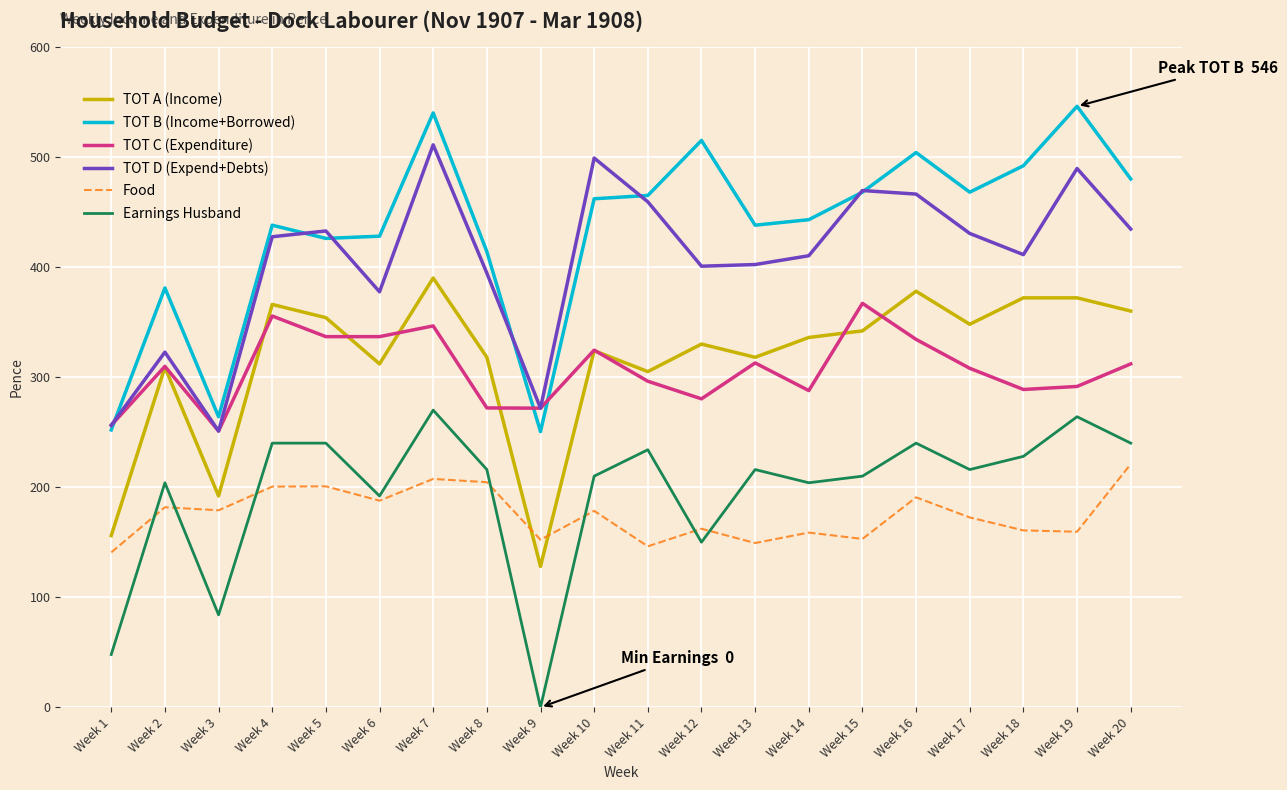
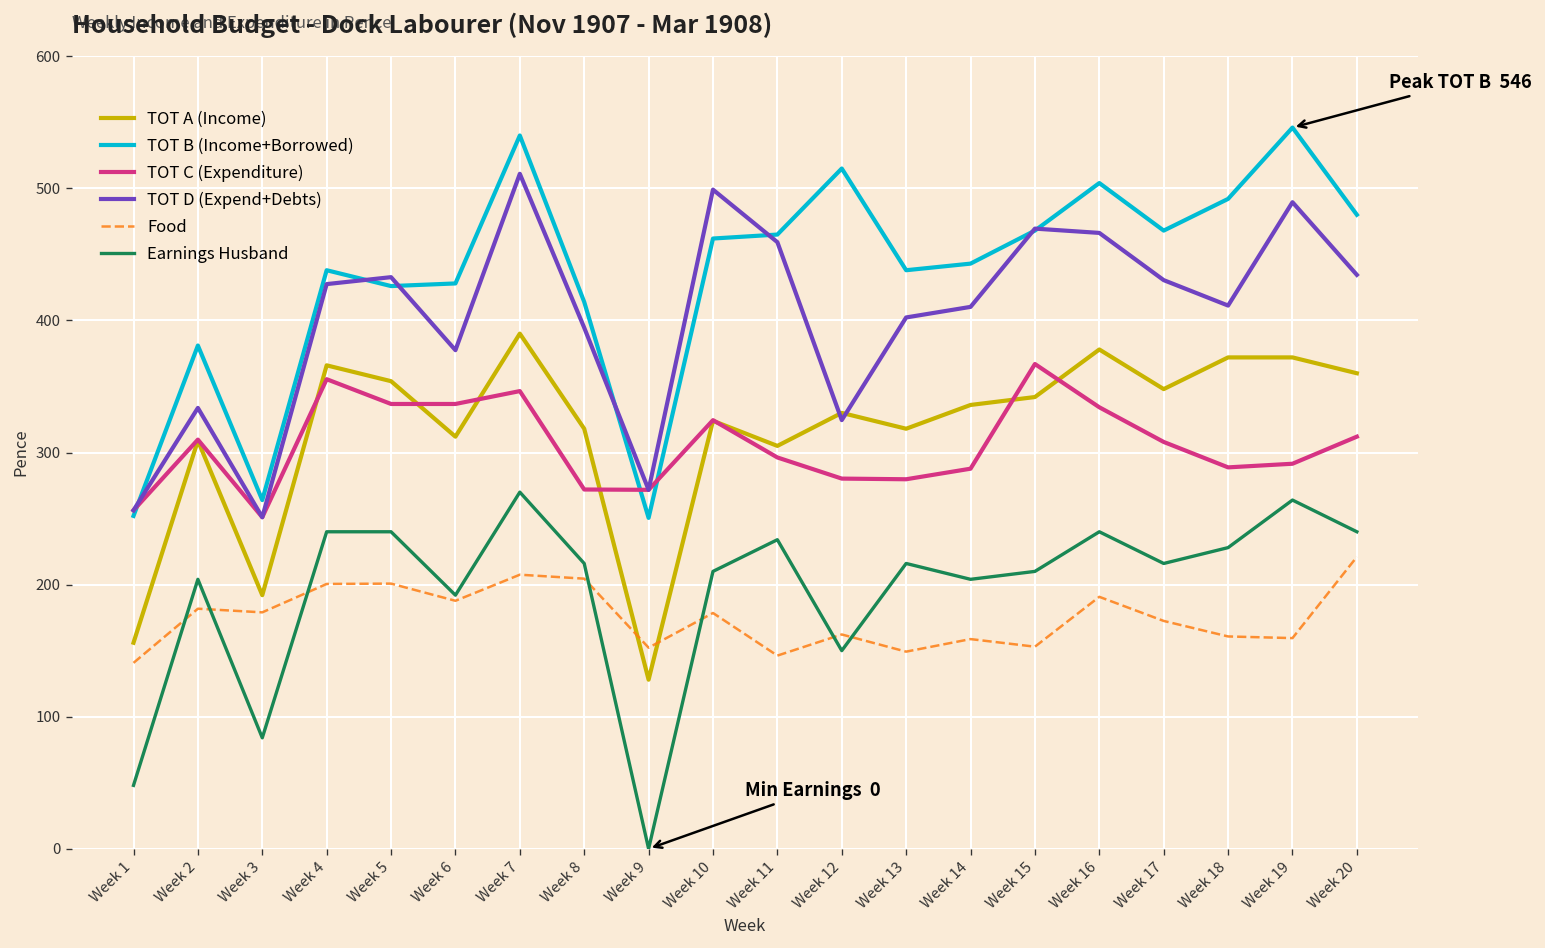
TOT D (Expend+Debts), Week 2: 323 -> 334
TOT D (Expend+Debts), Week 12: 401 -> 325
TOT C (Expenditure), Week 13: 313 -> 280
